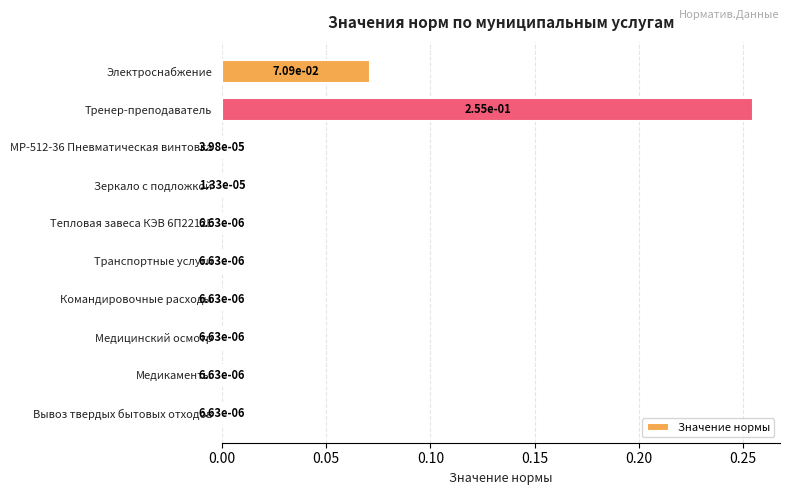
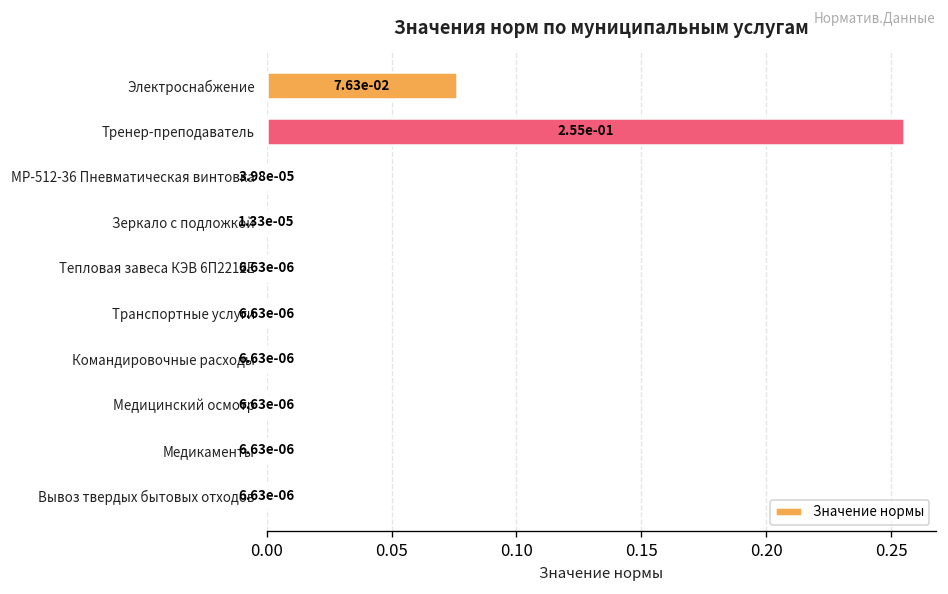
Электроснабжение: 7.09e-02 -> 7.63e-02
